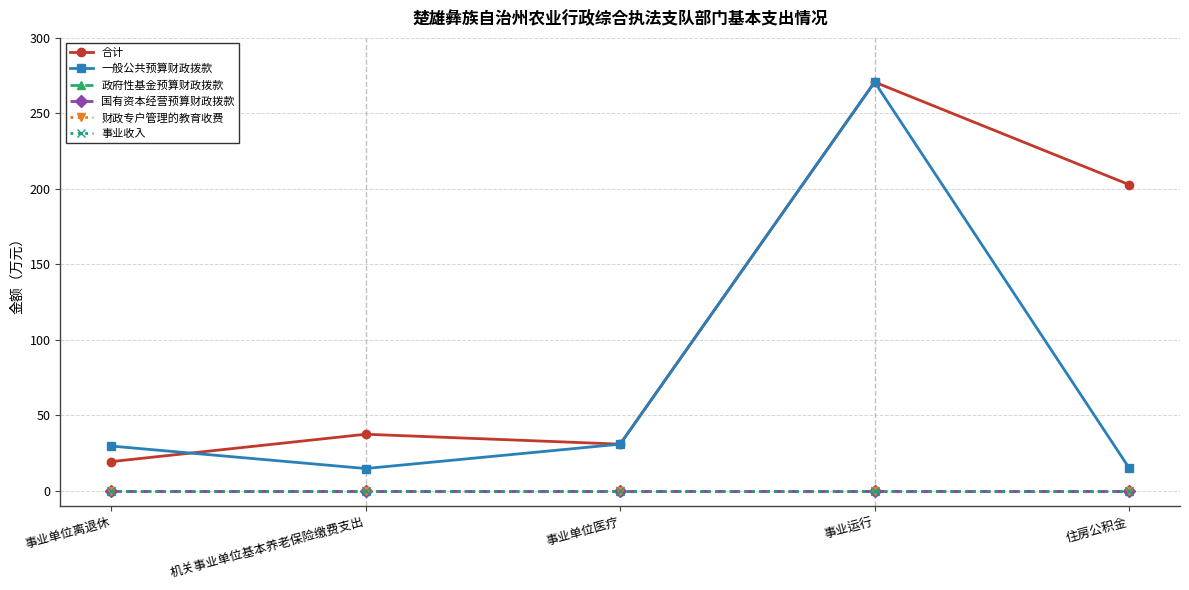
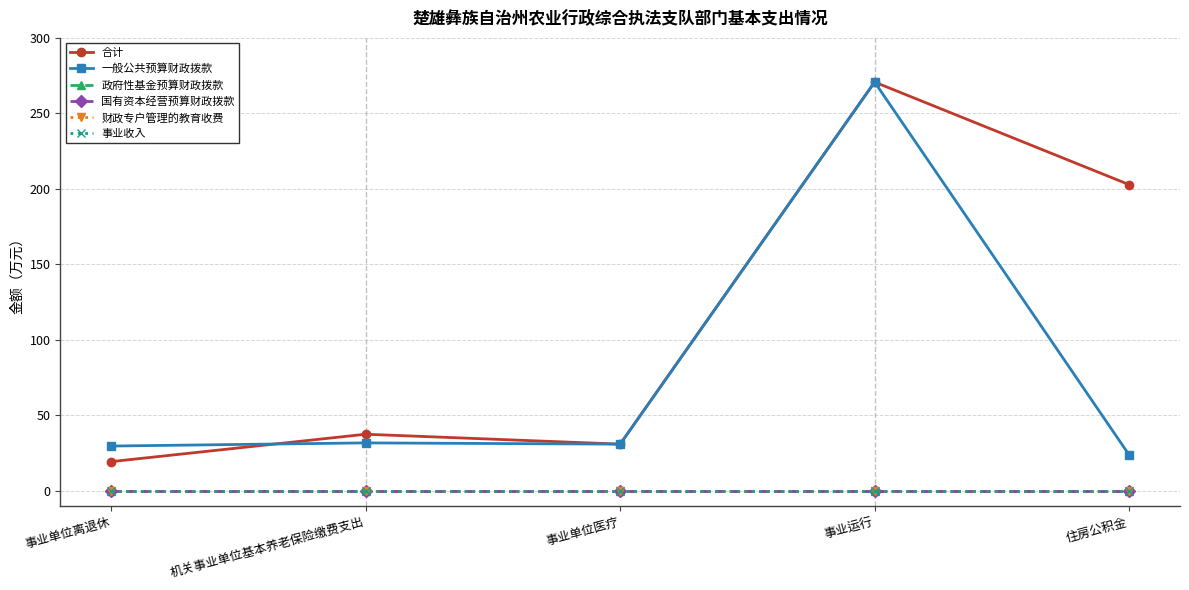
一般公共预算财政拨款, 机关事业单位基本养老保险缴费支出: 15 -> 32
一般公共预算财政拨款, 住房公积金: 15 -> 24
